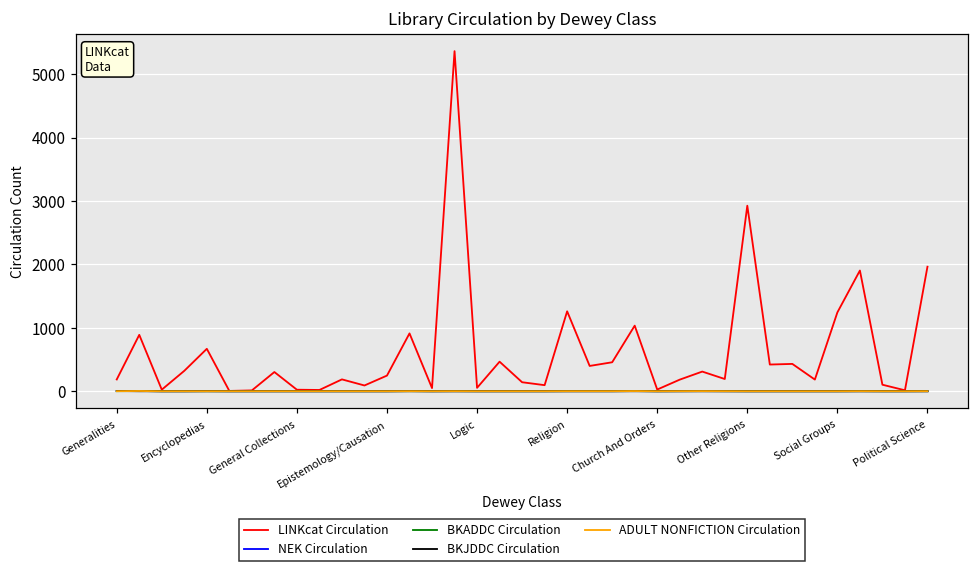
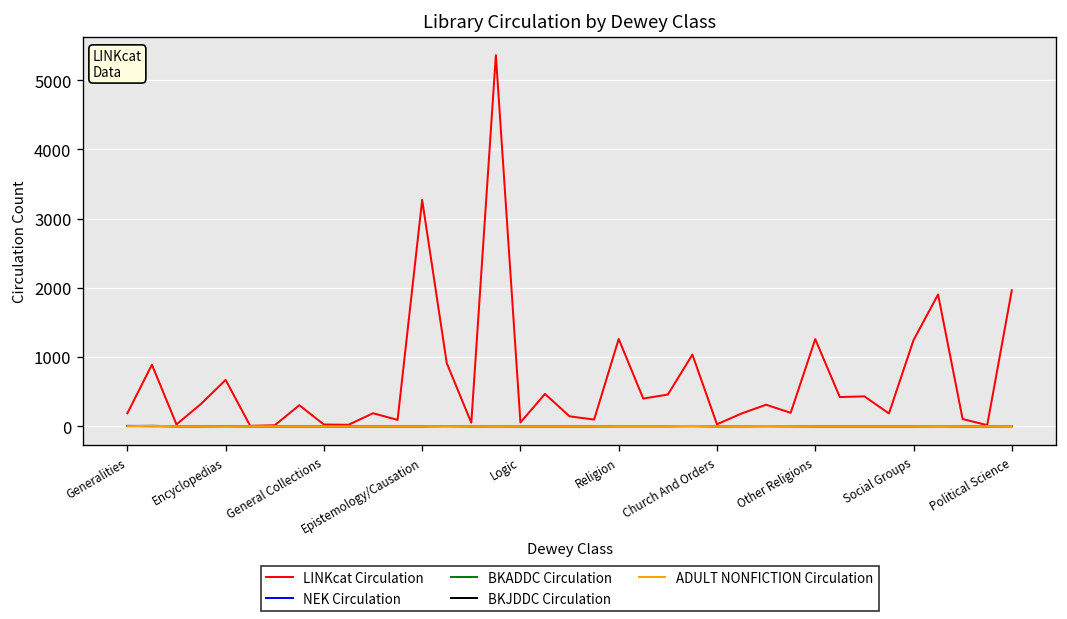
LINKcat Circulation, Epistemology/Causation: 200 -> 3300
LINKcat Circulation, Other Religions: 2900 -> 1300
